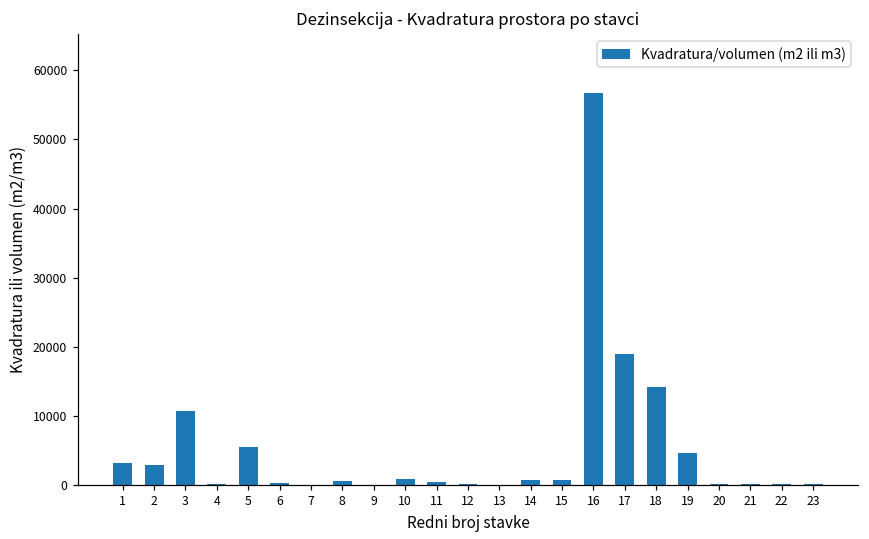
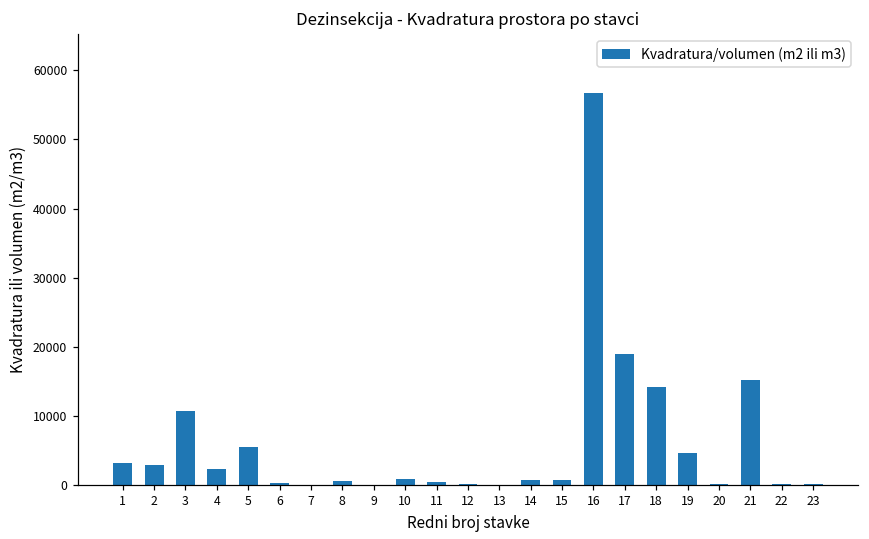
4: 0 -> 2000
21: 0 -> 15000
